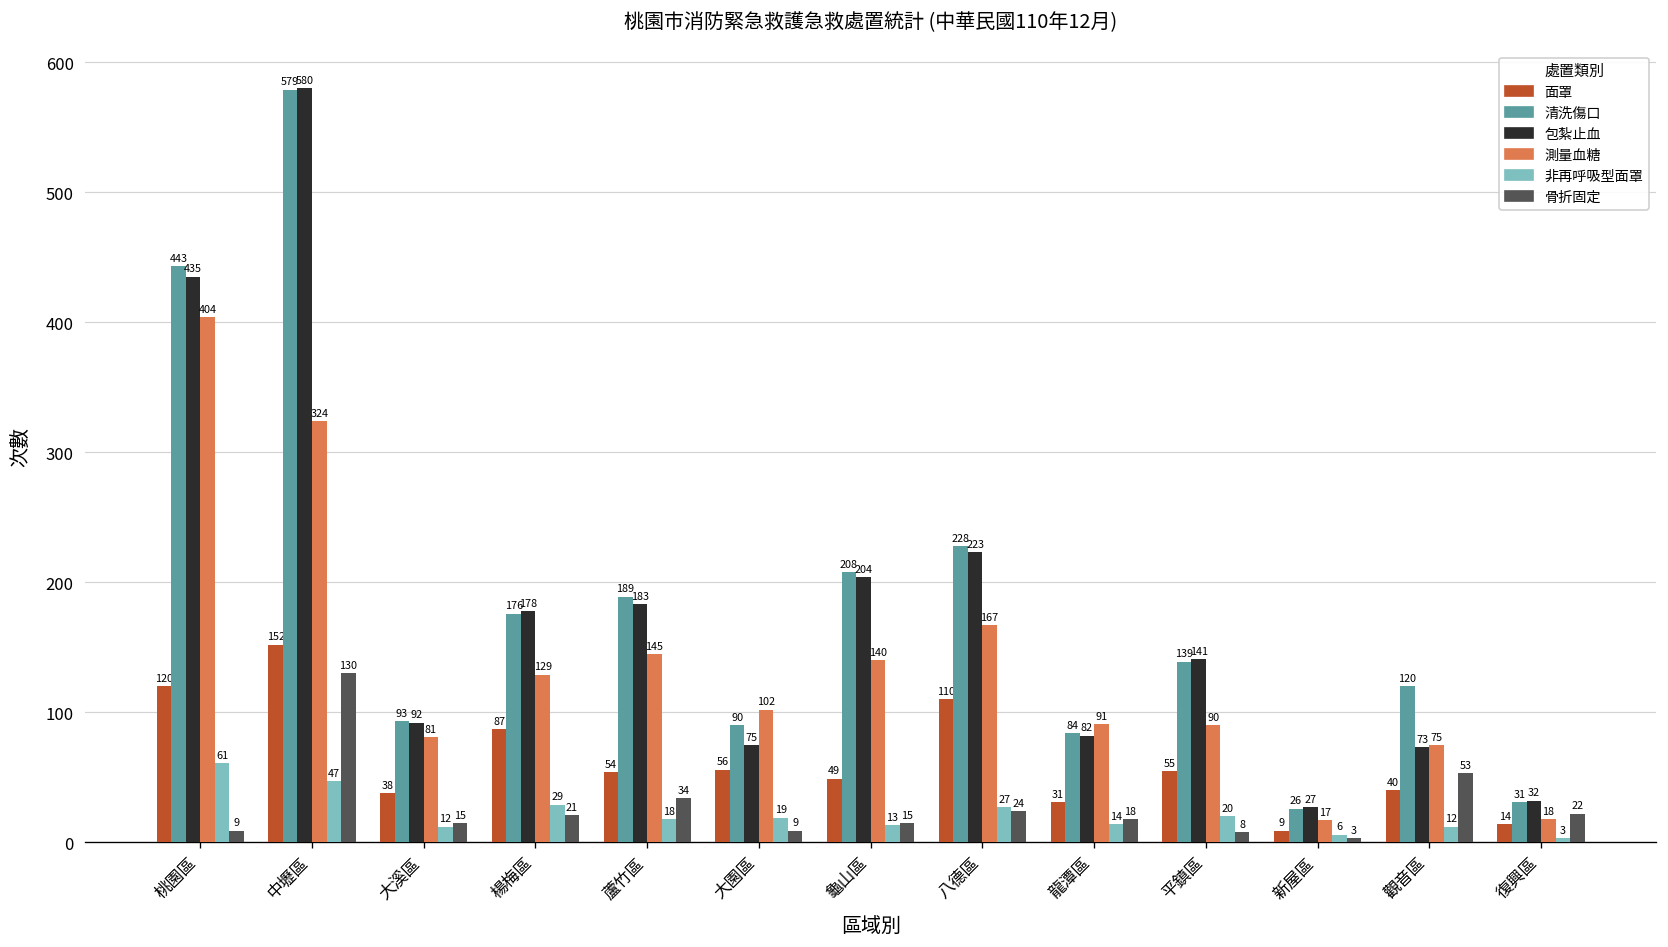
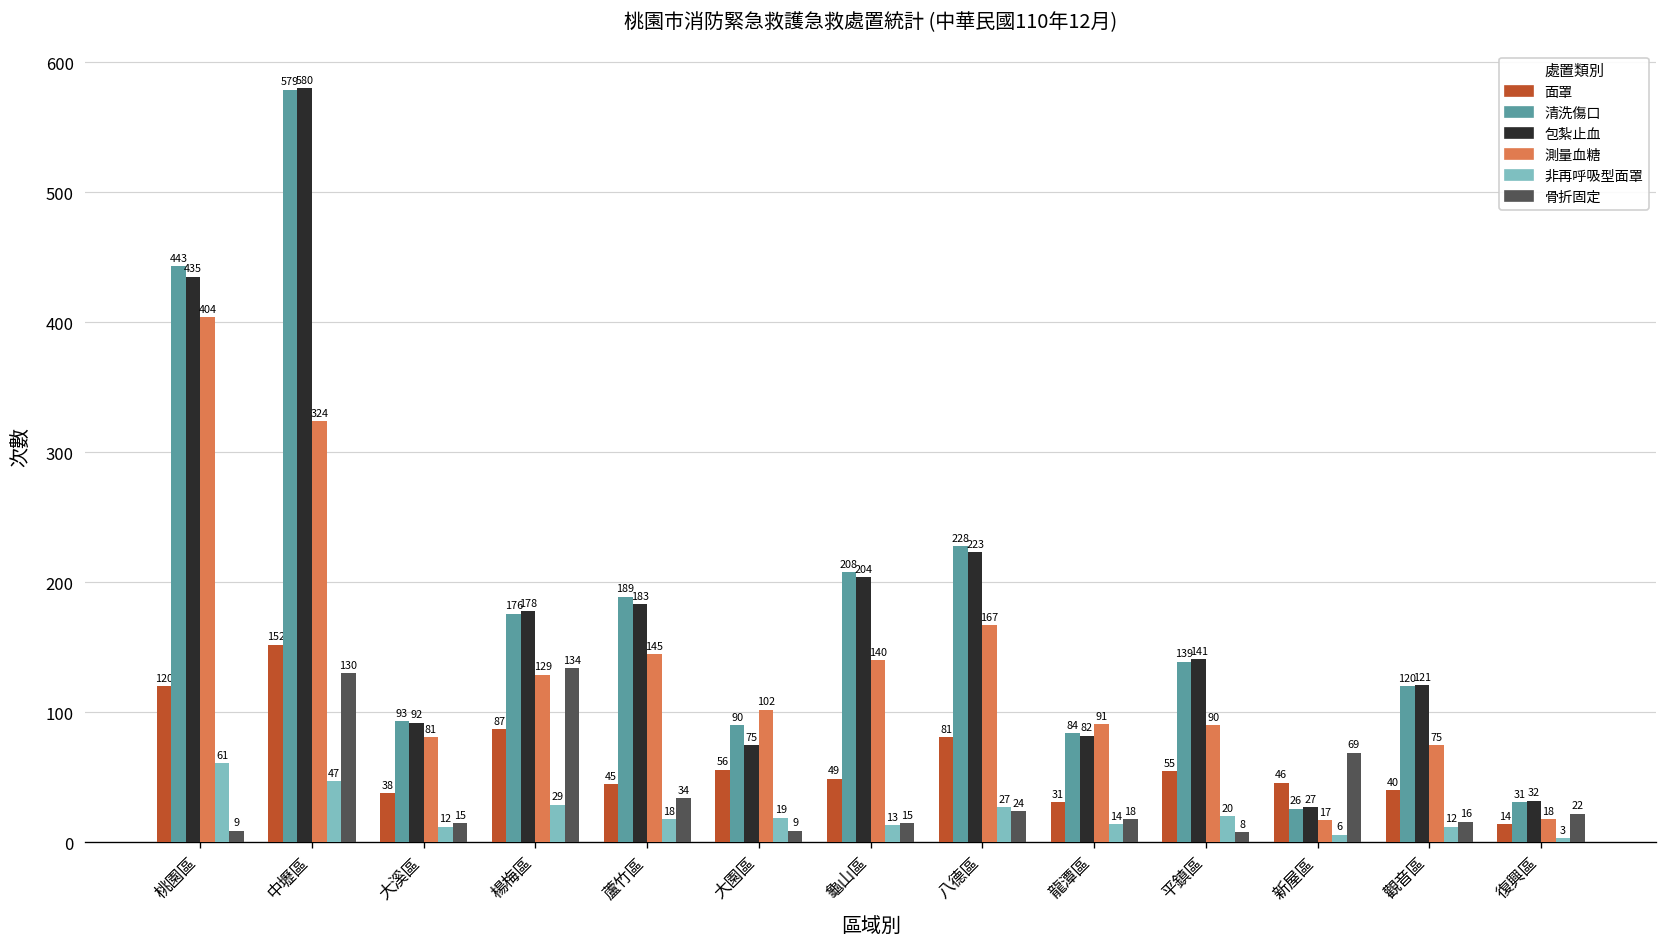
骨折固定, 楊梅區: 21 -> 134
面罩, 蘆竹區: 54 -> 45
面罩, 八德區: 110 -> 81
面罩, 新屋區: 9 -> 46
骨折固定, 新屋區: 3 -> 69
包紮止血, 觀音區: 73 -> 121
骨折固定, 觀音區: 53 -> 16
